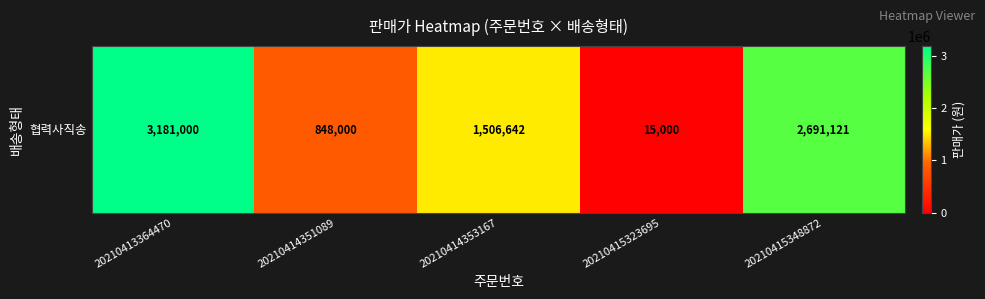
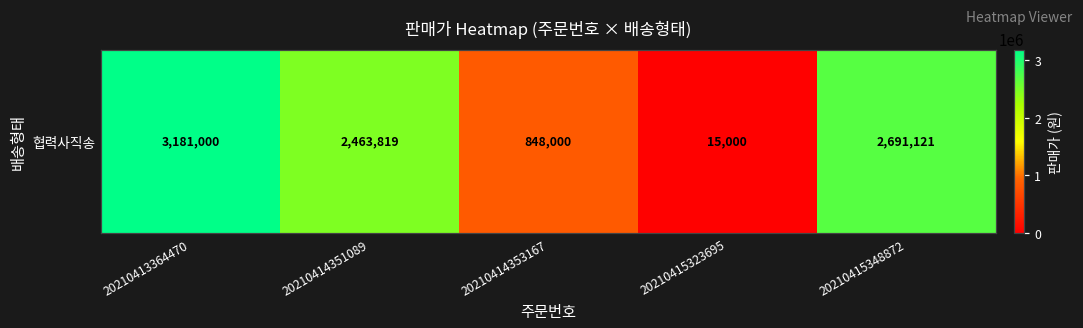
협력사직송, 20210414351089: 848,000 -> 2,463,819
협력사직송, 20210414353167: 1,506,642 -> 848,000
